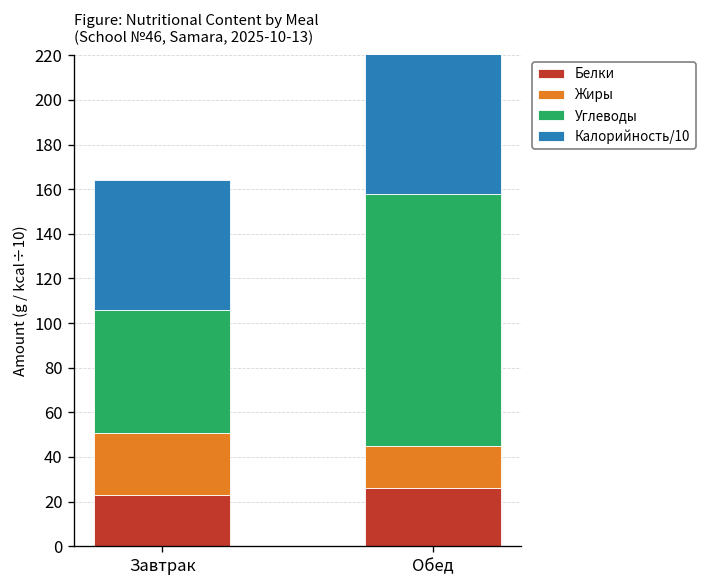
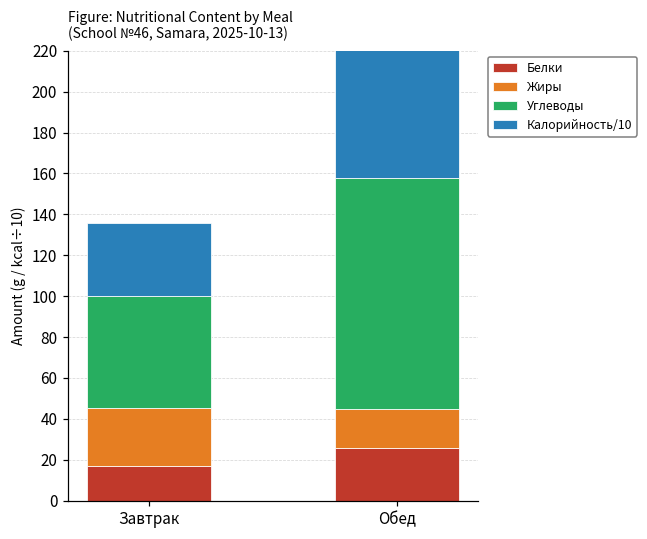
Белки, Завтрак: 23 -> 17
Калорийность/10, Завтрак: 58 -> 36
